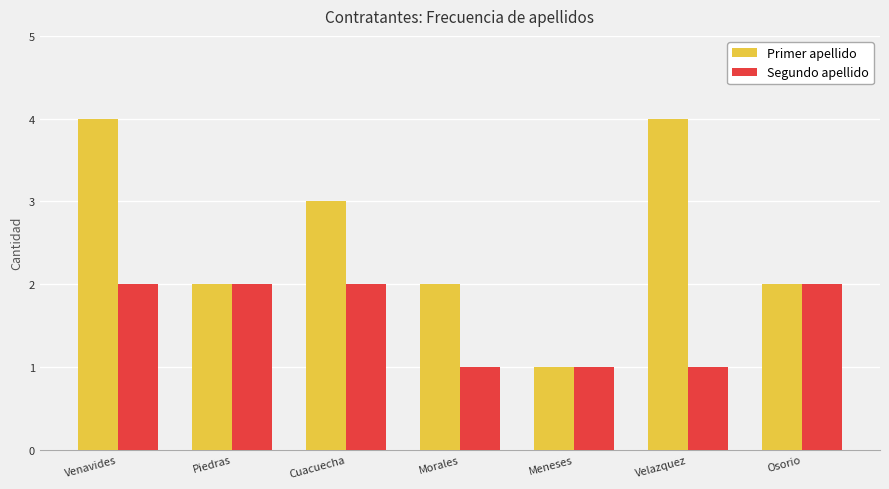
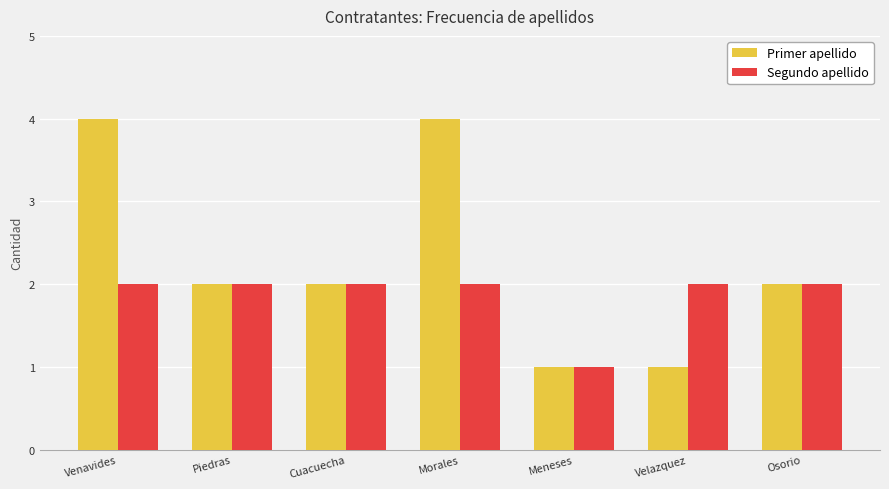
Primer apellido, Cuacuecha: 3 -> 2
Primer apellido, Morales: 2 -> 4
Segundo apellido, Morales: 1 -> 2
Primer apellido, Velazquez: 4 -> 1
Segundo apellido, Velazquez: 1 -> 2
